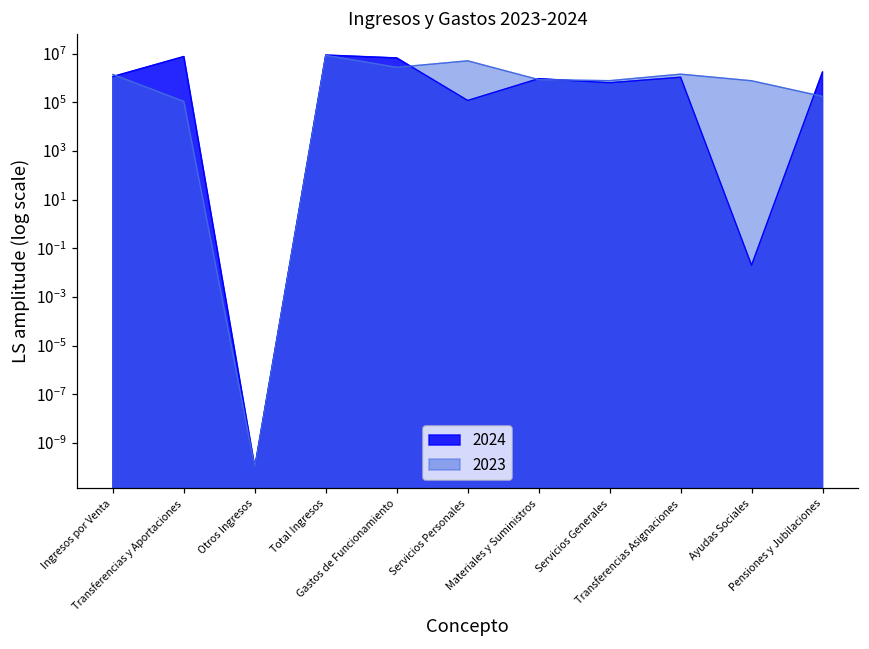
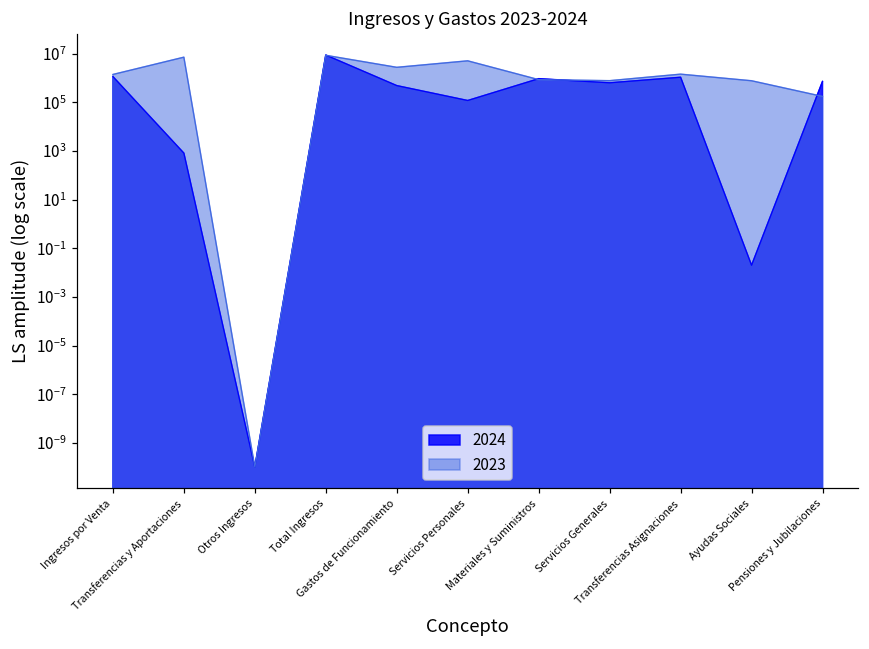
2024, Transferencias y Aportaciones: 8000000 -> 800
2023, Transferencias y Aportaciones: 100000 -> 7000000
2024, Gastos de Funcionamiento: 7000000 -> 500000
2024, Pensiones y Jubilaciones: 2000000 -> 700000
